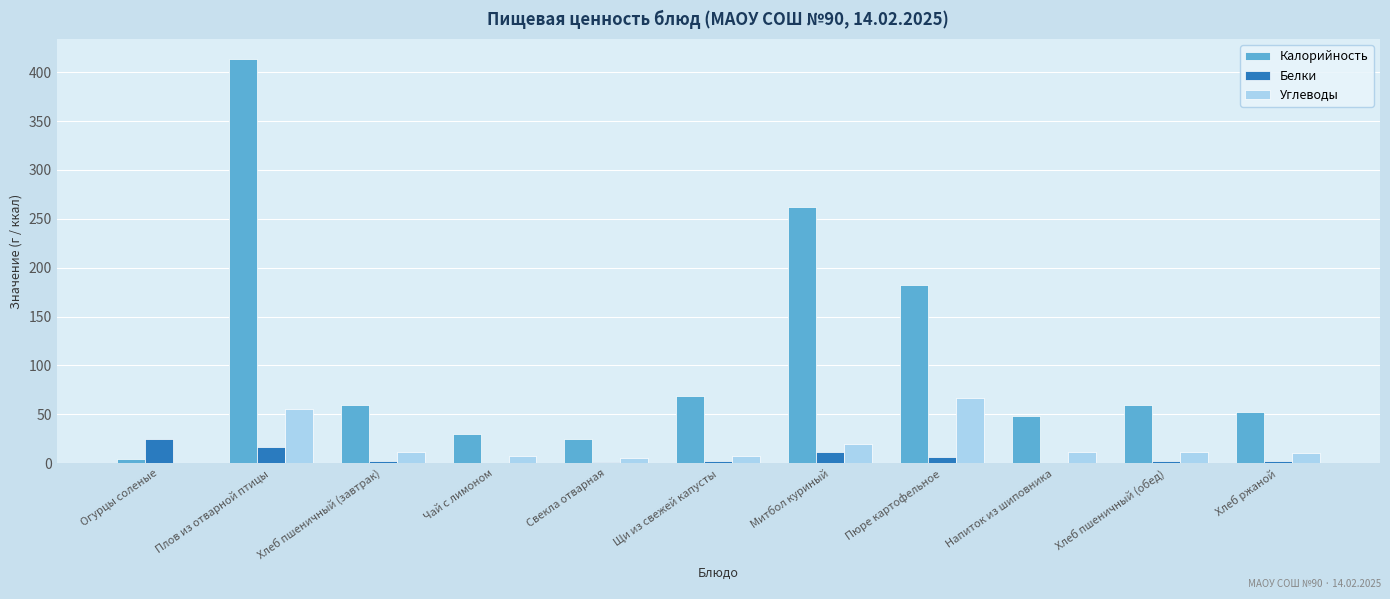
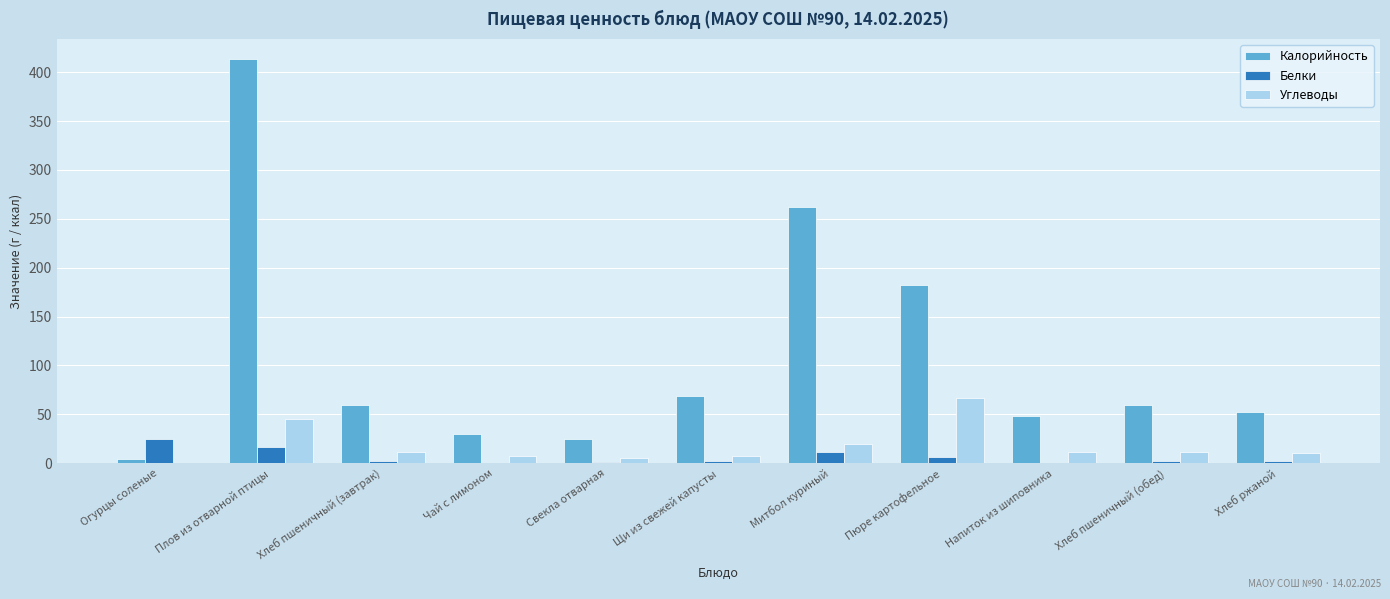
Углеводы, Плов из отварной птицы: 60 -> 50
